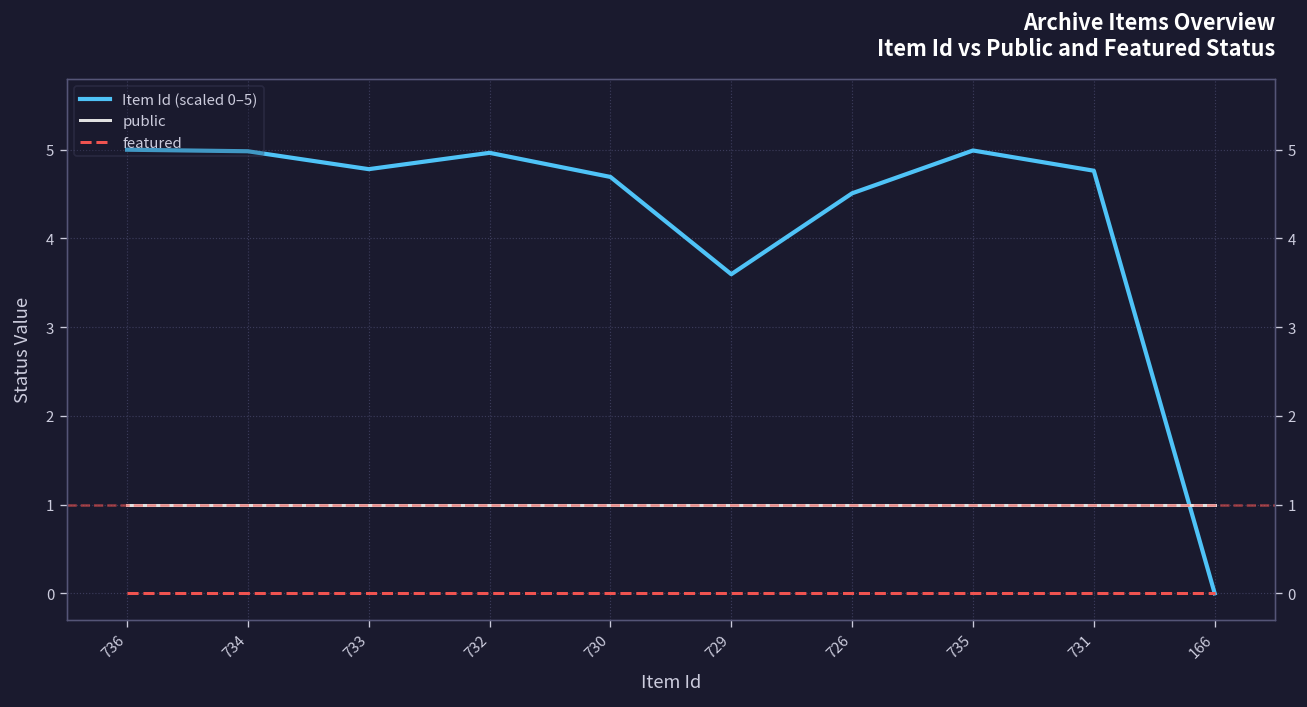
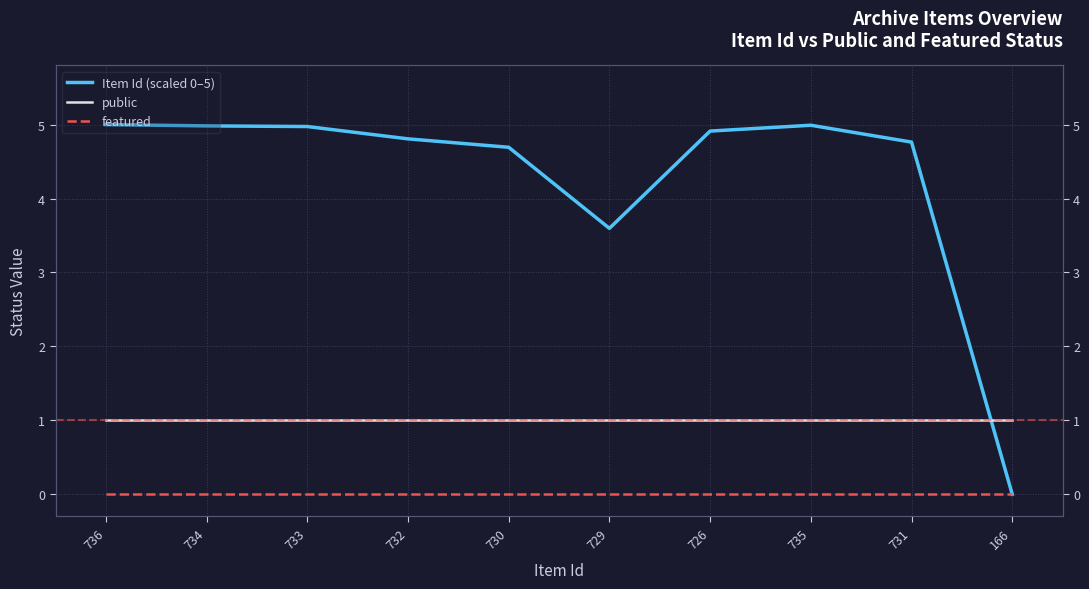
Item Id (scaled 0–5), 733: 4.8 -> 5.0
Item Id (scaled 0–5), 732: 5.0 -> 4.8
Item Id (scaled 0–5), 726: 4.5 -> 4.9
